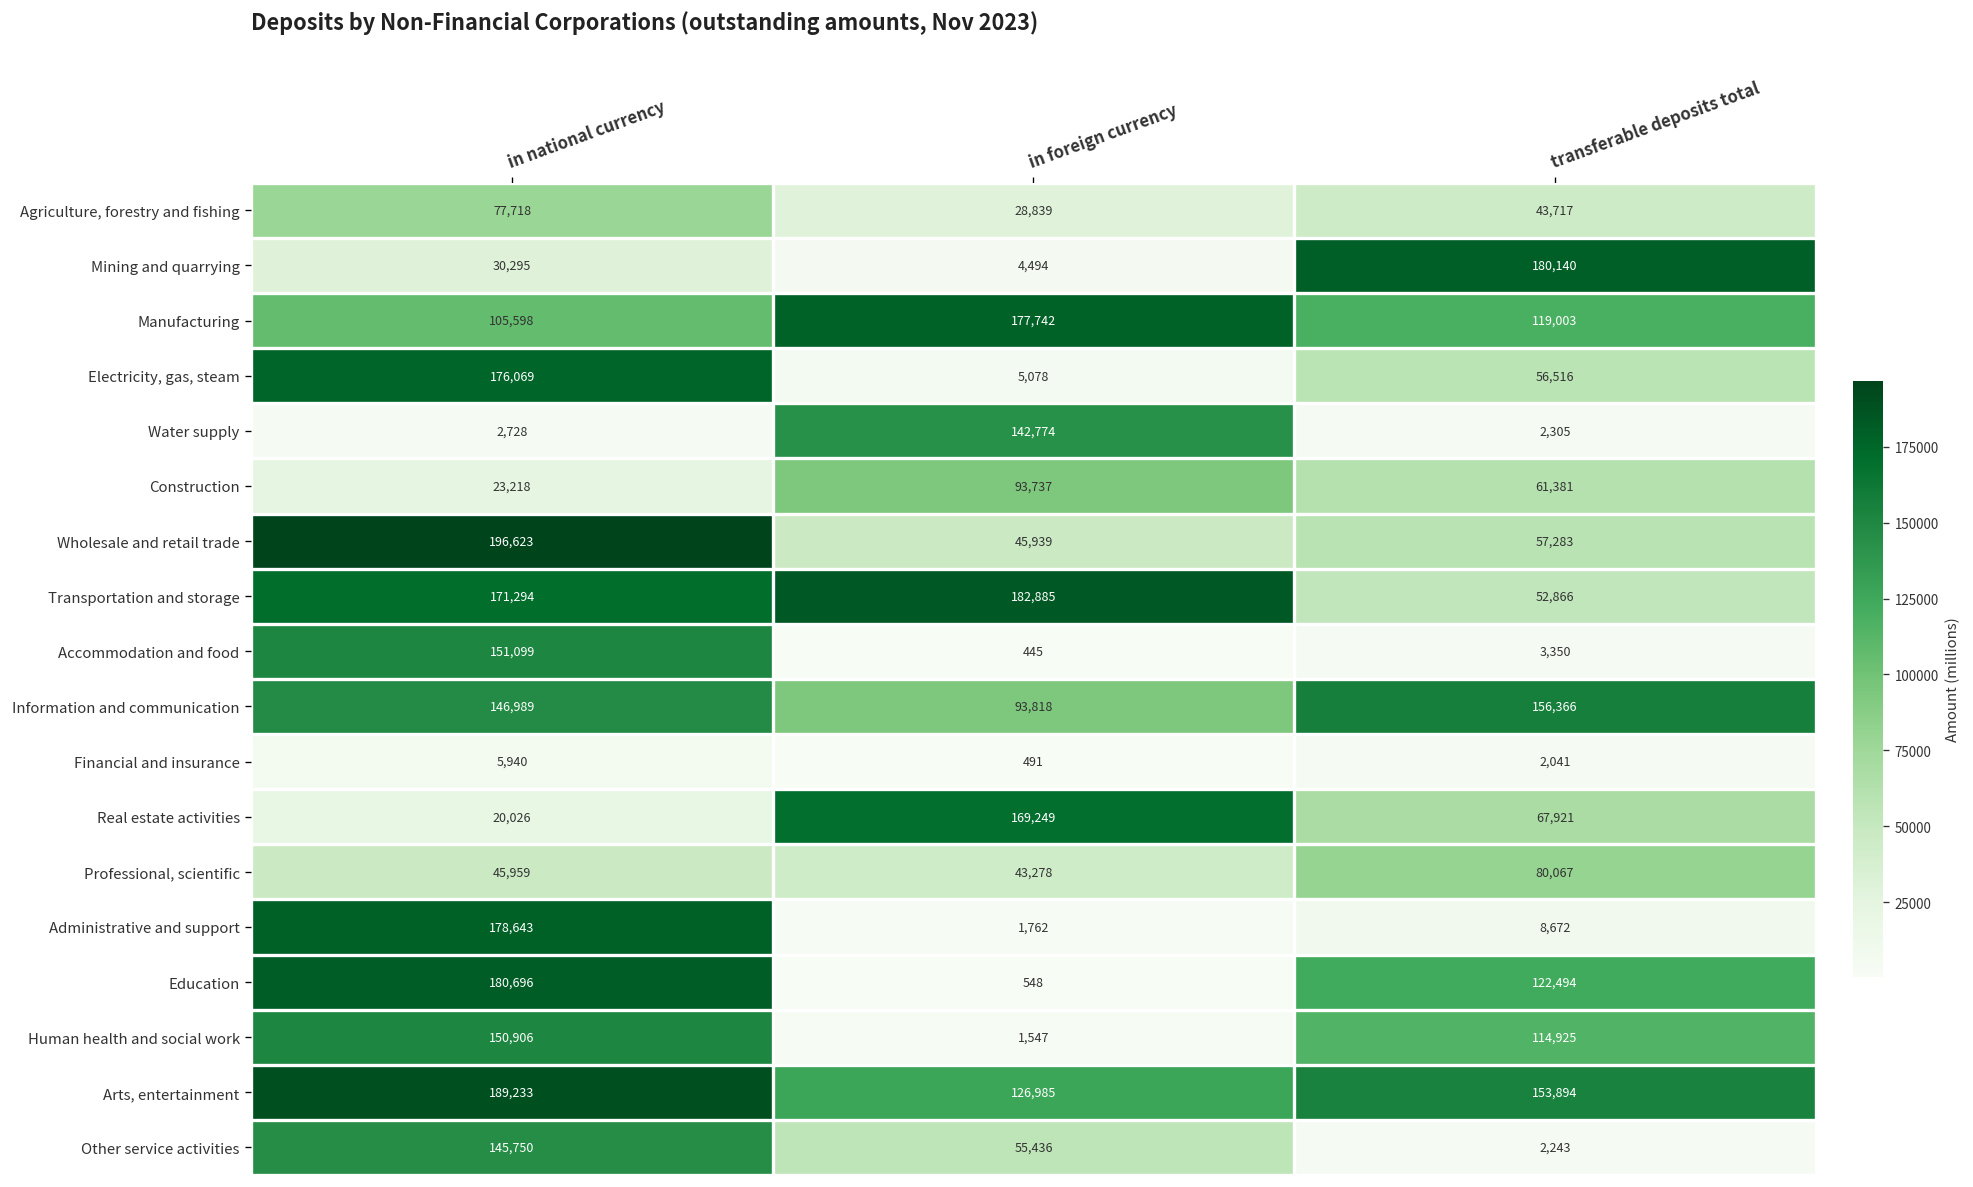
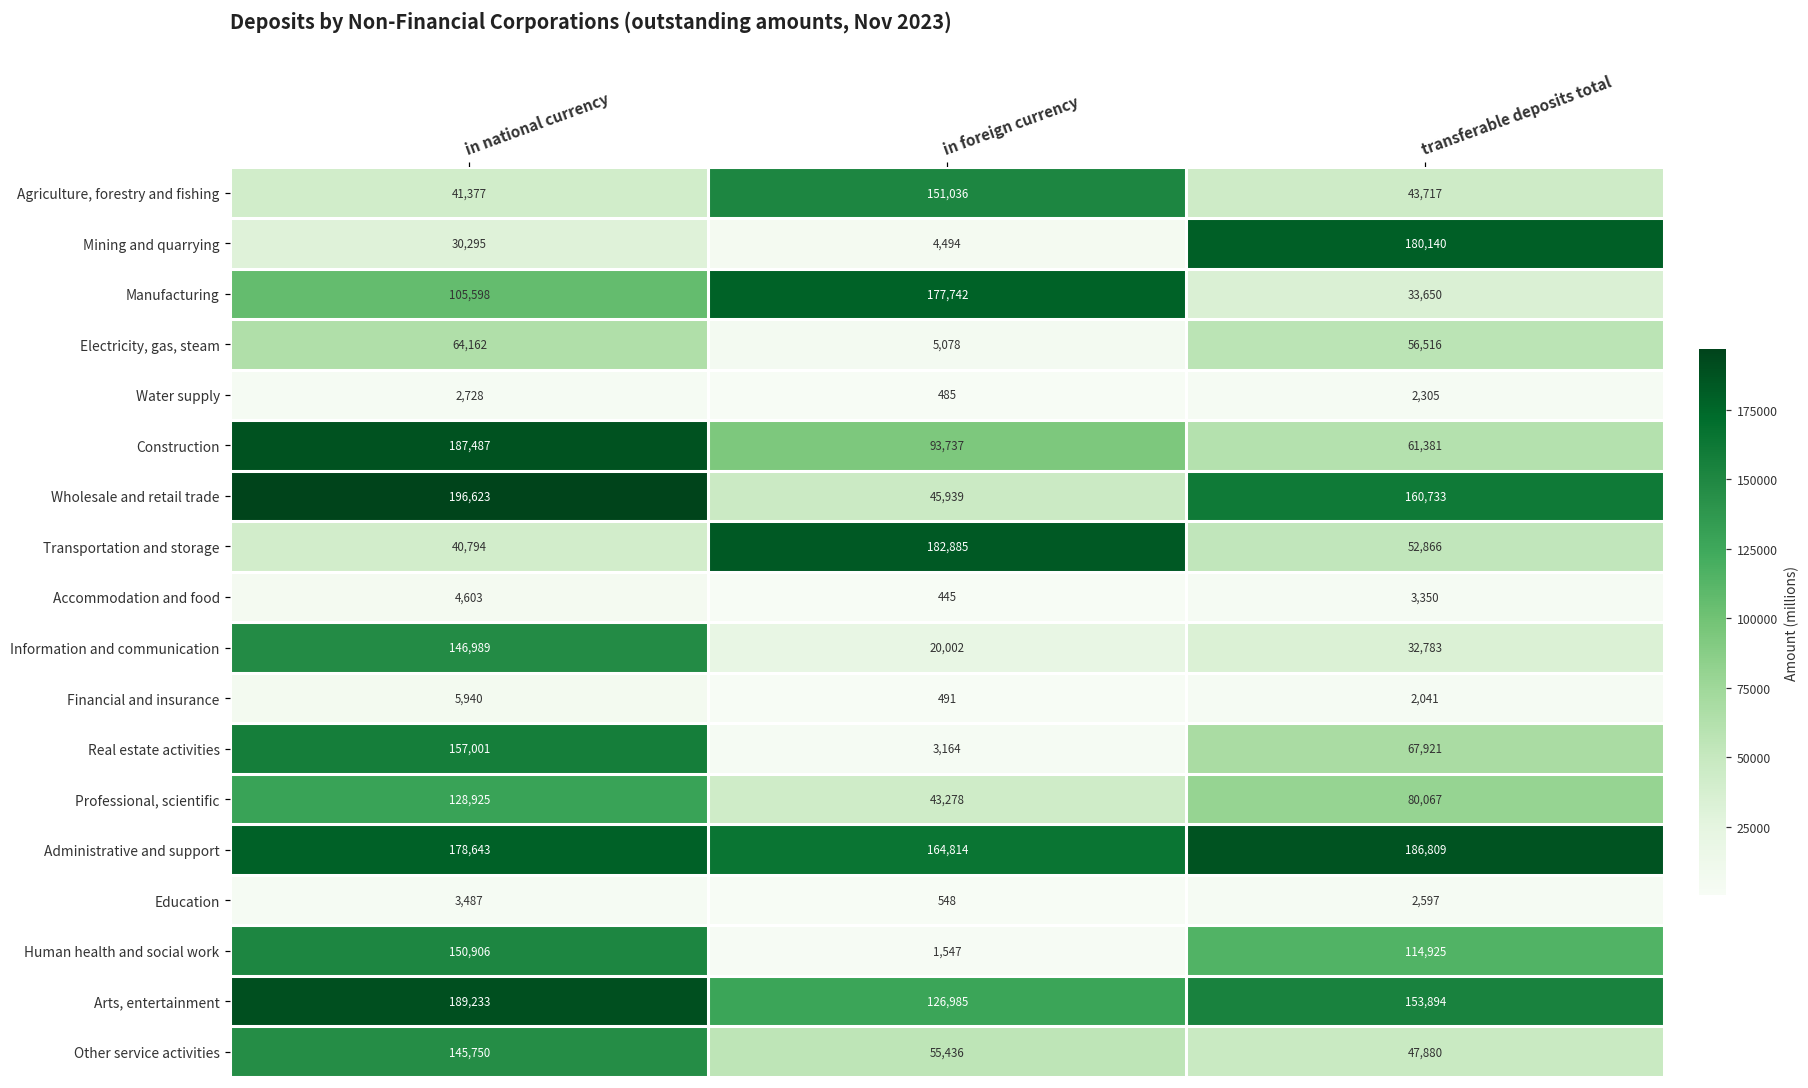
Agriculture, forestry and fishing, in national currency: 77,718 -> 41,377
Agriculture, forestry and fishing, in foreign currency: 28,839 -> 151,036
Manufacturing, transferable deposits total: 119,003 -> 33,650
Electricity, gas, steam, in national currency: 176,069 -> 64,162
Water supply, in foreign currency: 142,774 -> 485
Construction, in national currency: 23,218 -> 187,487
Wholesale and retail trade, transferable deposits total: 57,283 -> 160,733
Transportation and storage, in national currency: 171,294 -> 40,794
Accommodation and food, in national currency: 151,099 -> 4,603
Information and communication, in foreign currency: 93,818 -> 20,002
Information and communication, transferable deposits total: 156,366 -> 32,783
Real estate activities, in national currency: 20,026 -> 157,001
Real estate activities, in foreign currency: 169,249 -> 3,164
Professional, scientific, in national currency: 45,959 -> 128,925
Administrative and support, in foreign currency: 1,762 -> 164,814
Administrative and support, transferable deposits total: 8,672 -> 186,809
Education, in national currency: 180,696 -> 3,487
Education, transferable deposits total: 122,494 -> 2,597
Other service activities, transferable deposits total: 2,243 -> 47,880
